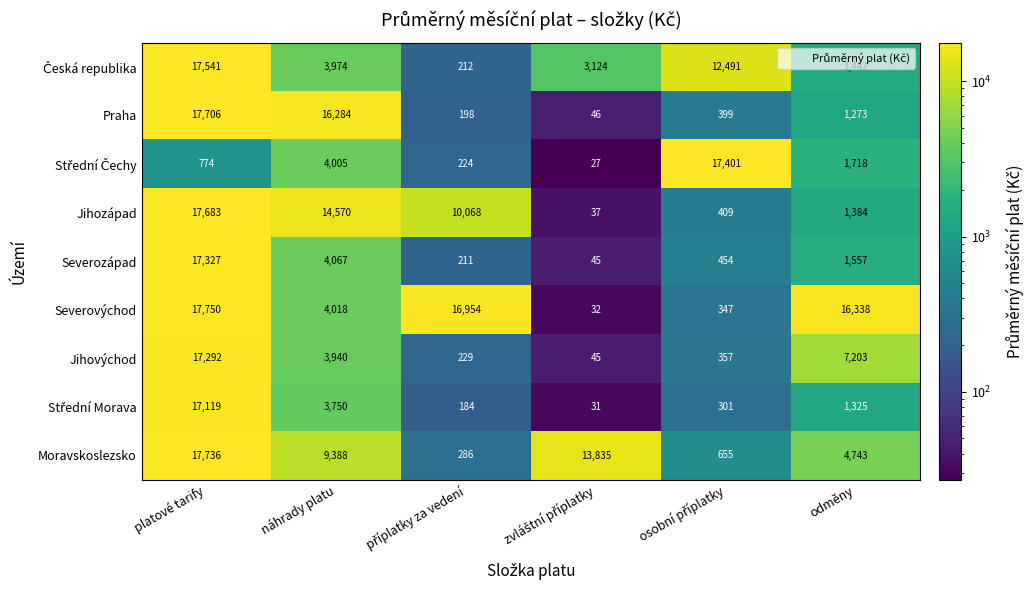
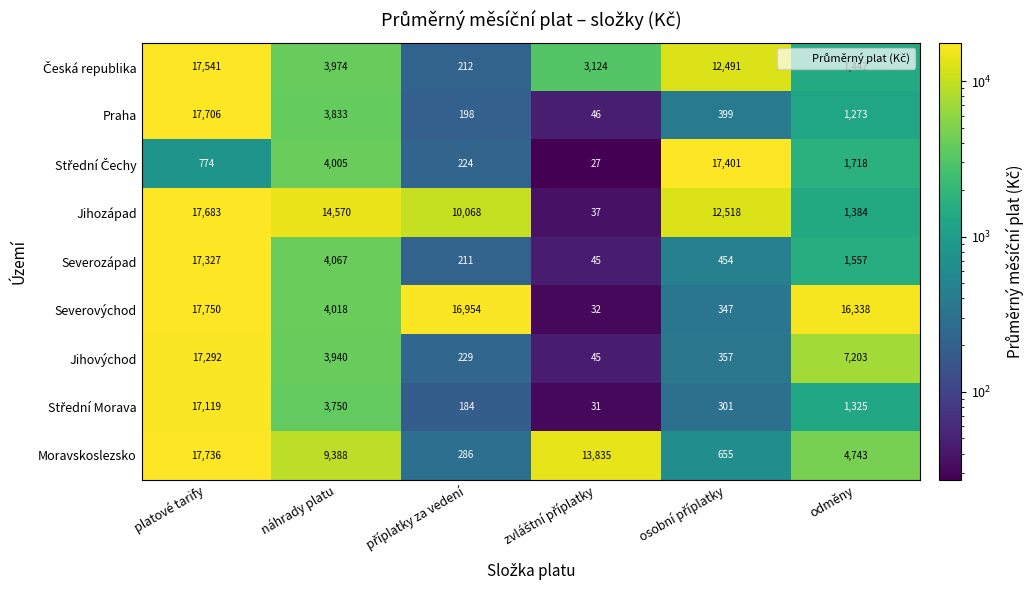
Praha, náhrady platu: 16,284 -> 3,833
Jihozápad, osobní příplatky: 409 -> 12,518
